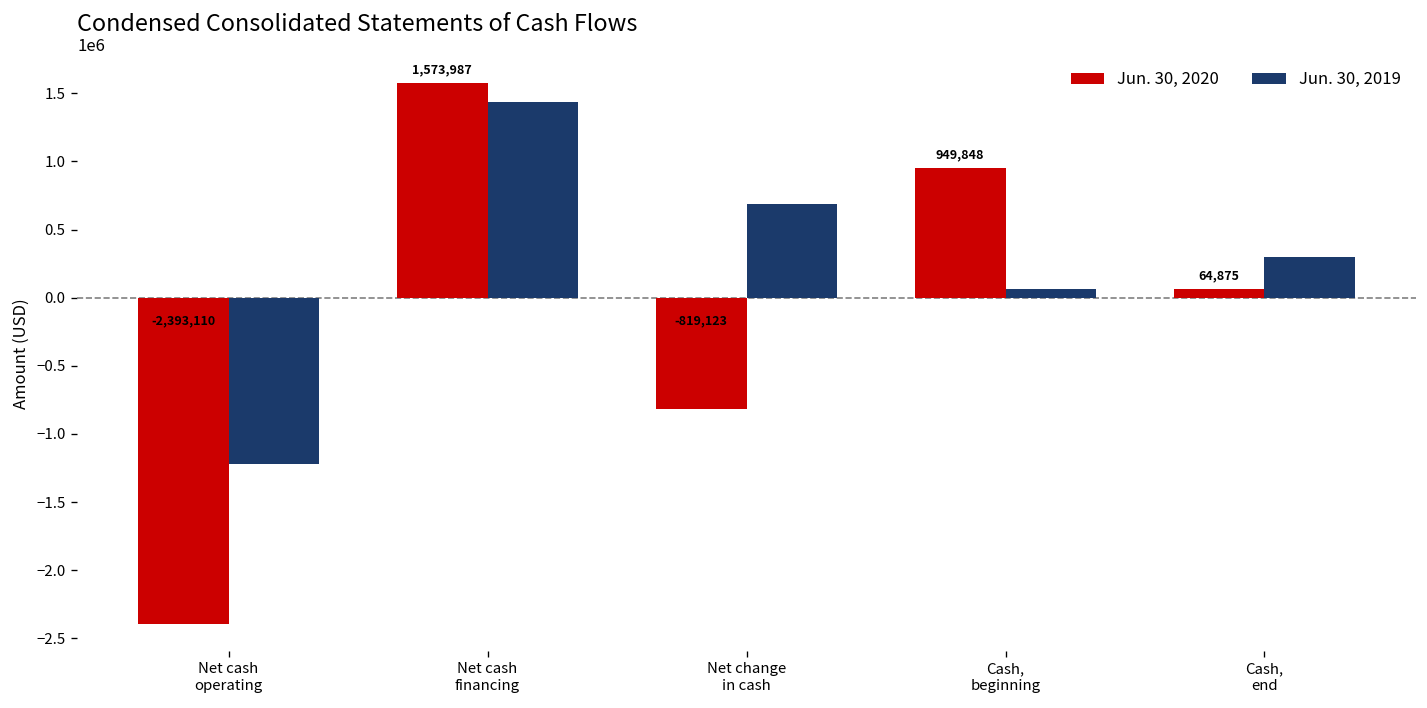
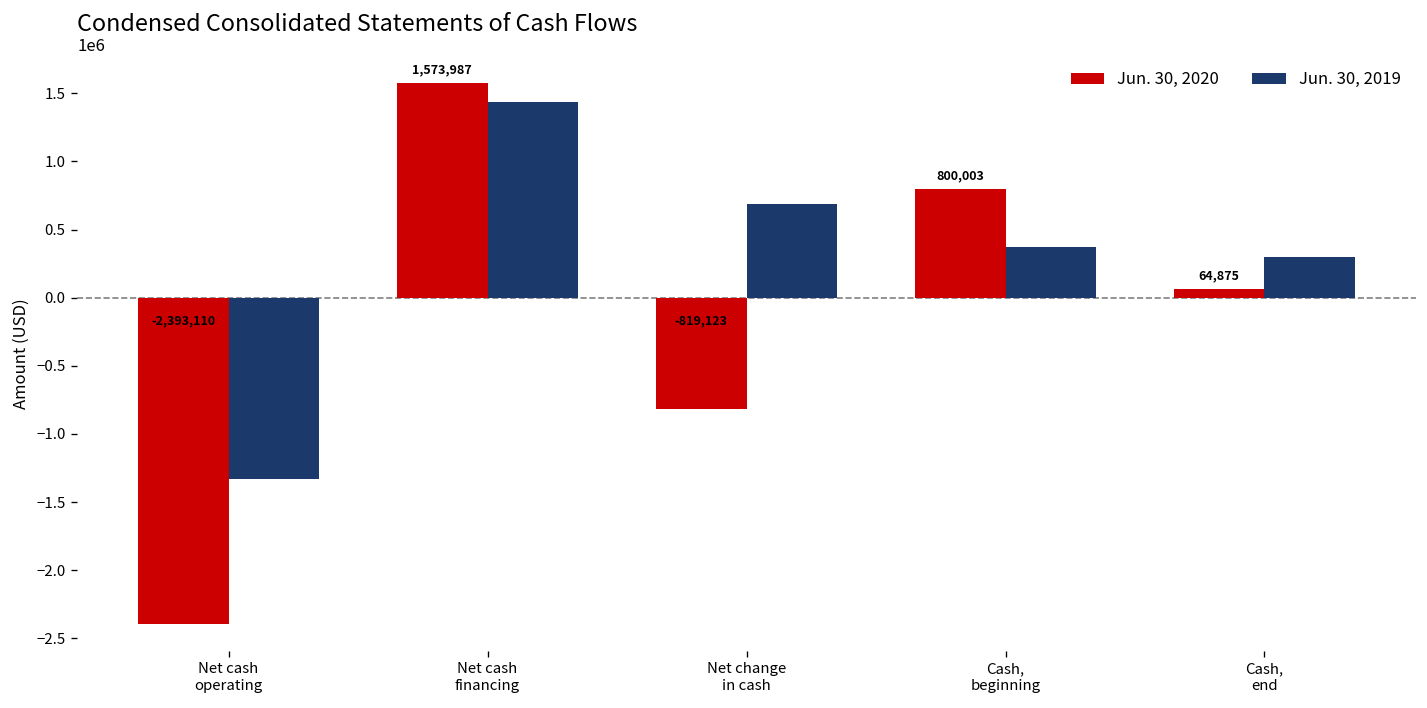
Jun. 30, 2019, Net cash operating: -1220000 -> -1330000
Jun. 30, 2020, Cash, beginning: 949,848 -> 800,003
Jun. 30, 2019, Cash, beginning: 60000 -> 370000
